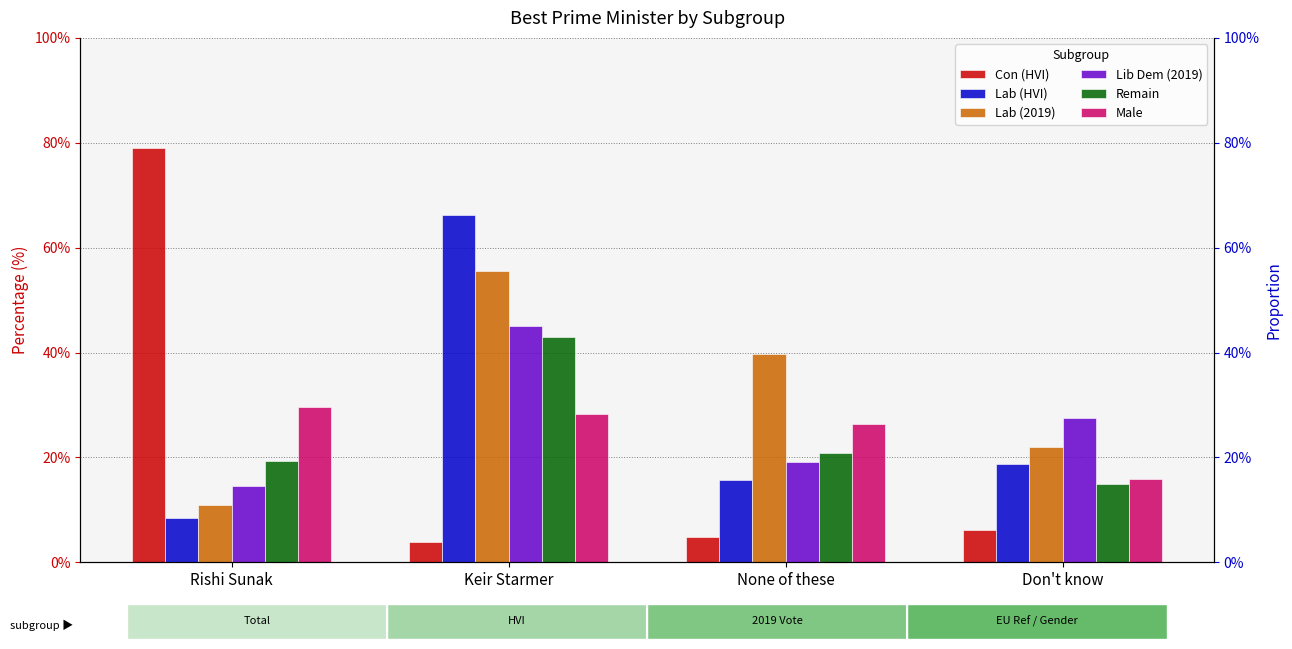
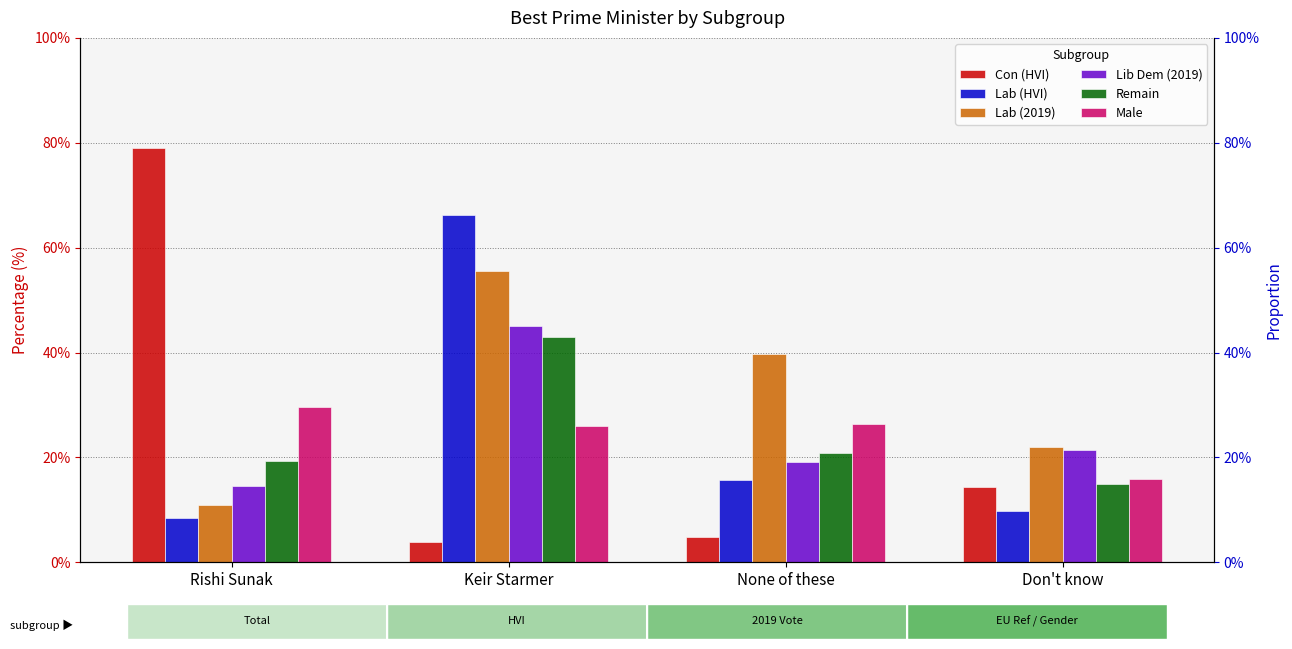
Best Prime Minister by Subgroup, Male, Keir Starmer: 28% -> 26%
Best Prime Minister by Subgroup, Con (HVI), Don't know: 6% -> 14%
Best Prime Minister by Subgroup, Lab (HVI), Don't know: 19% -> 10%
Best Prime Minister by Subgroup, Lib Dem (2019), Don't know: 27% -> 21%
